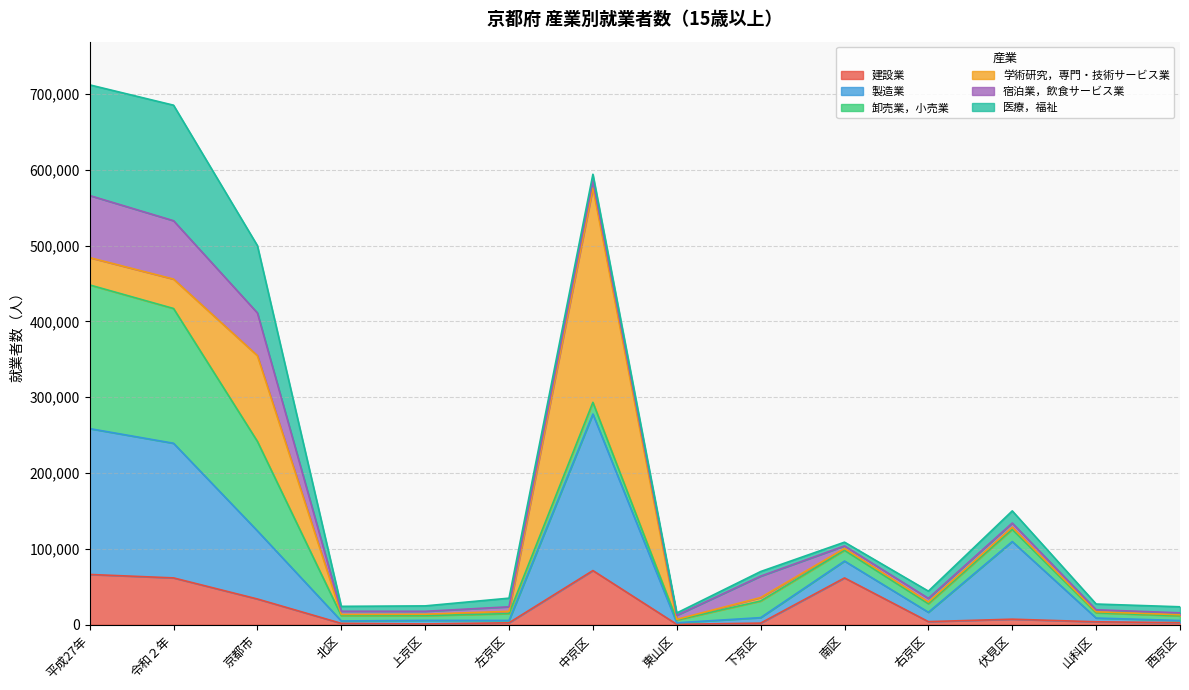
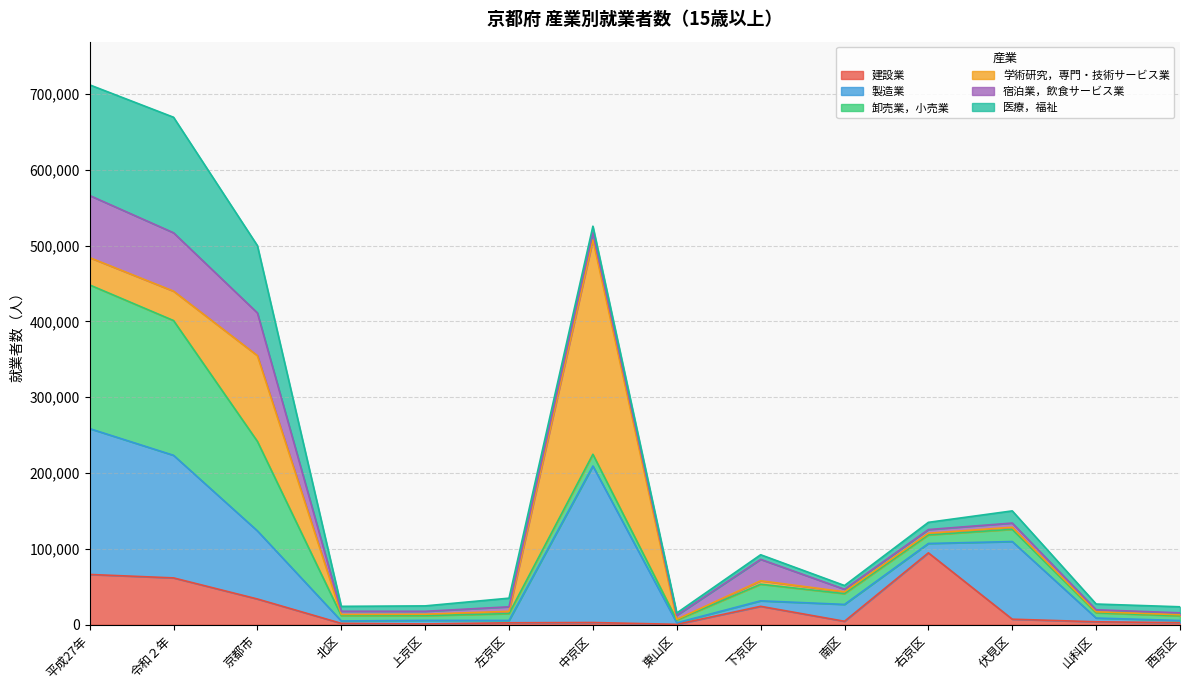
製造業, 令和２年: 180,000 -> 160,000
建設業, 中京区: 70,000 -> 0
建設業, 下京区: 0 -> 20,000
建設業, 南区: 60,000 -> 0
建設業, 右京区: 0 -> 90,000
